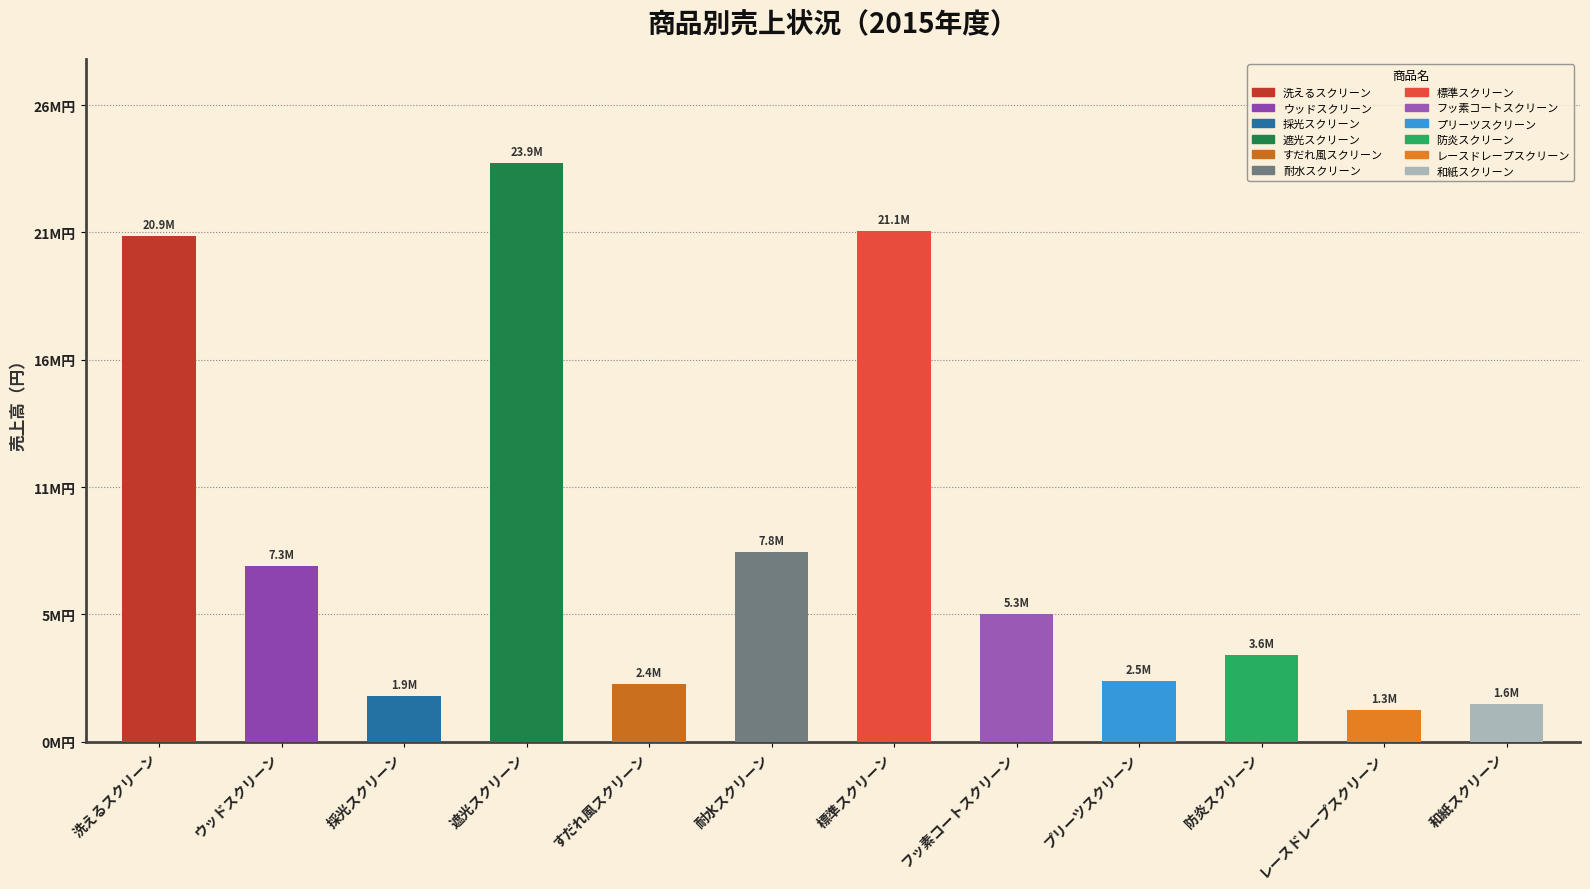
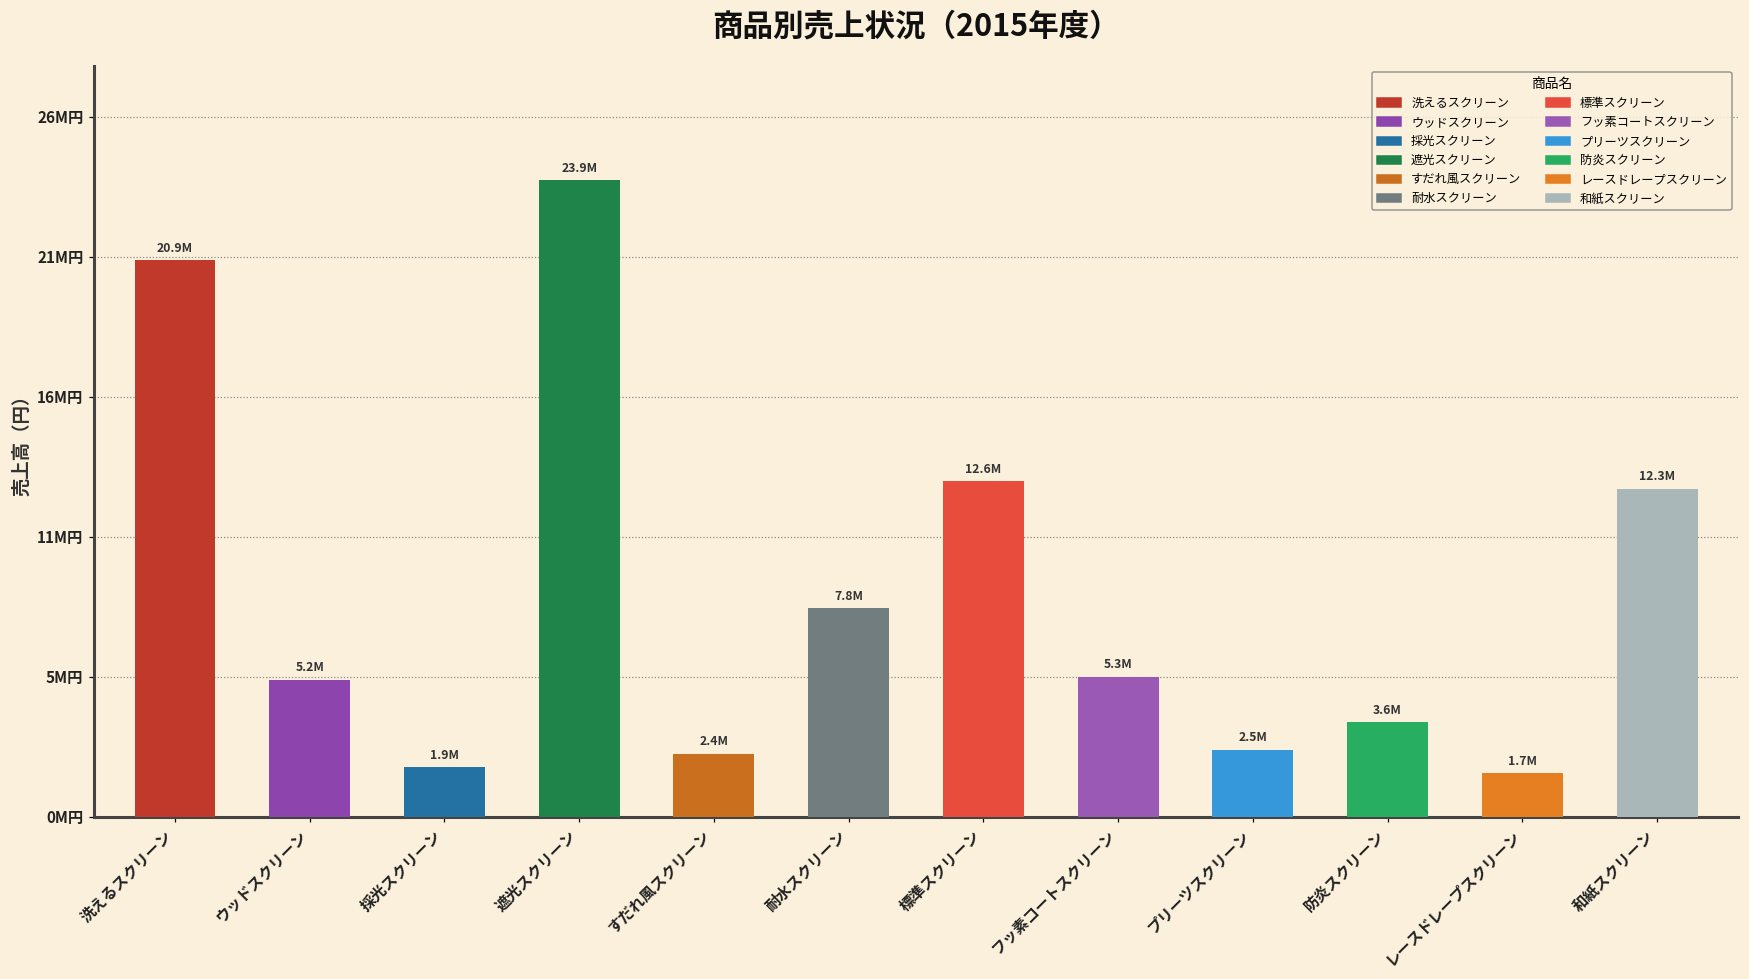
ウッドスクリーン: 7.3M -> 5.2M
標準スクリーン: 21.1M -> 12.6M
レースドレープスクリーン: 1.3M -> 1.7M
和紙スクリーン: 1.6M -> 12.3M
